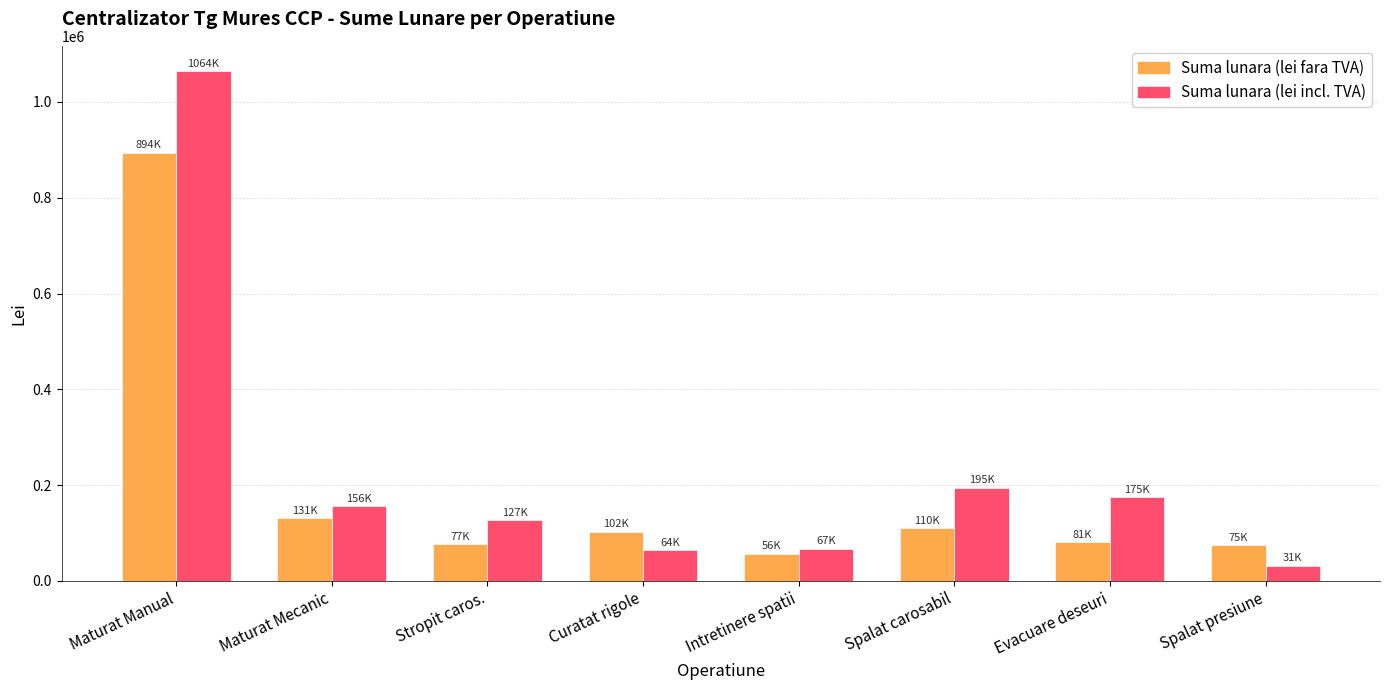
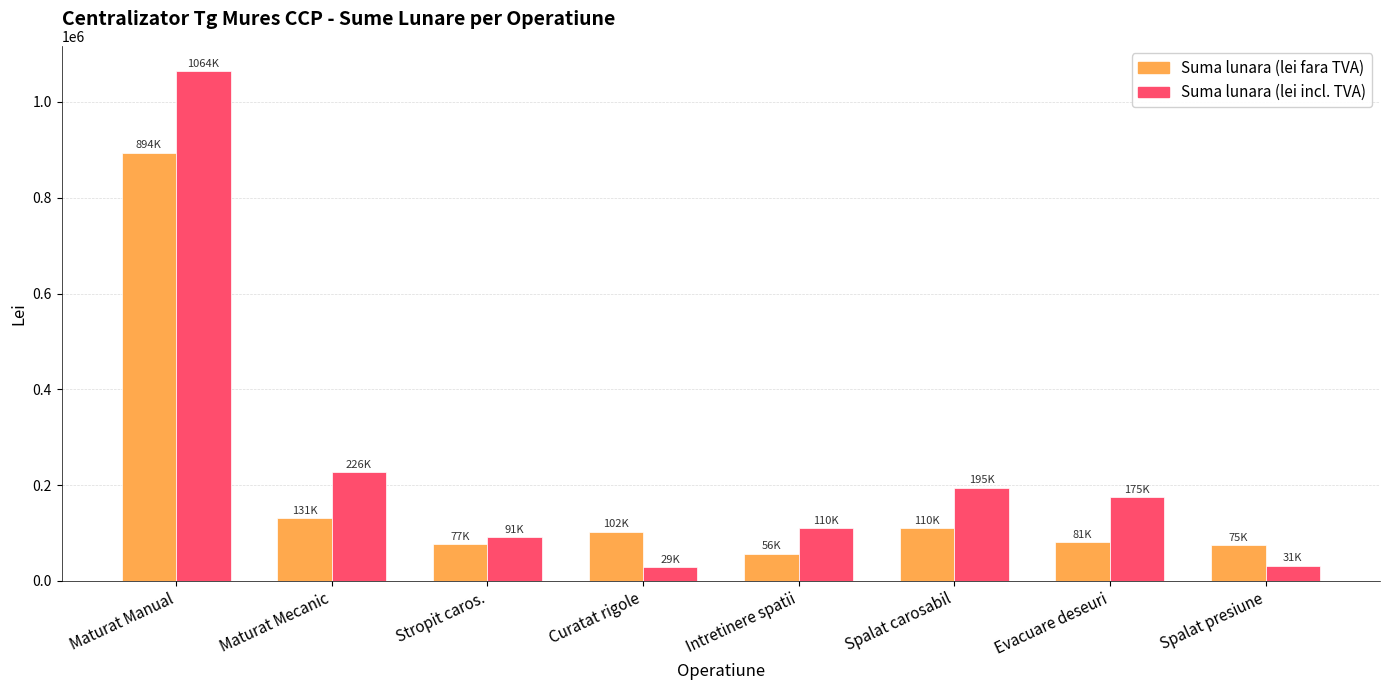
Suma lunara (lei incl. TVA), Maturat Mecanic: 156K -> 226K
Suma lunara (lei incl. TVA), Stropit caros.: 127K -> 91K
Suma lunara (lei incl. TVA), Curatat rigole: 64K -> 29K
Suma lunara (lei incl. TVA), Intretinere spatii: 67K -> 110K
